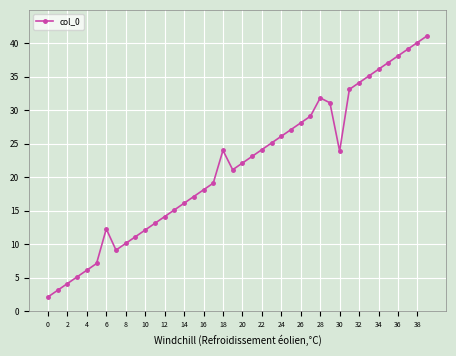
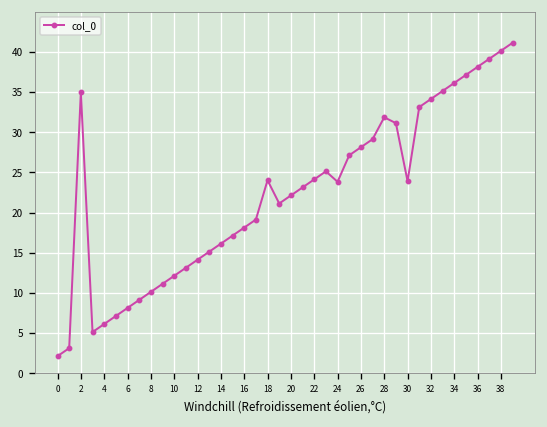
2: 4 -> 35
6: 12 -> 8
24: 26 -> 24
